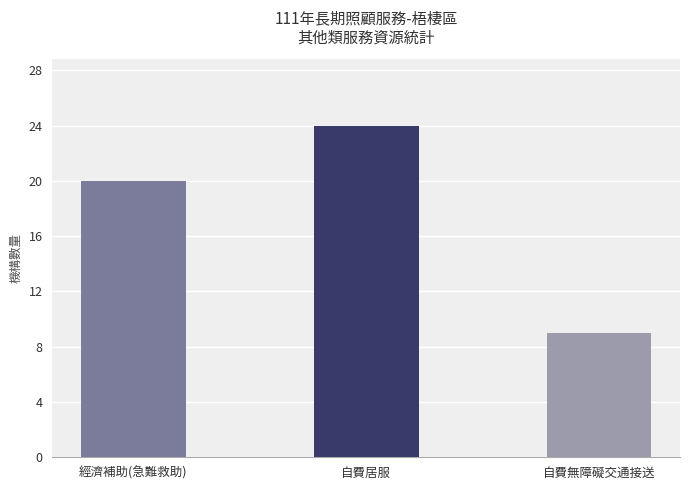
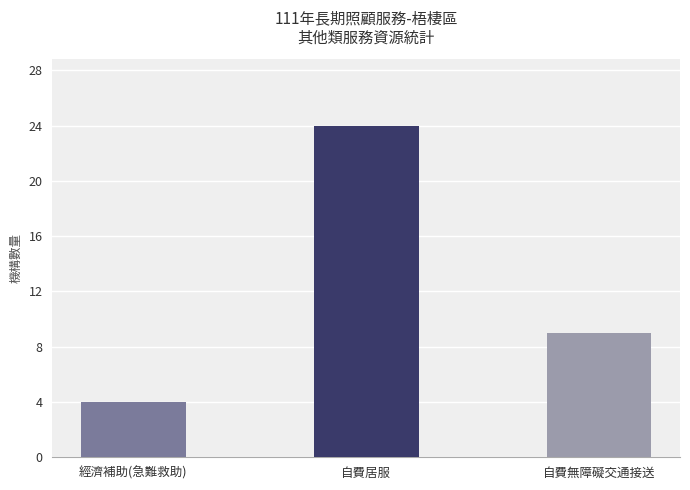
經濟補助(急難救助): 20 -> 4
